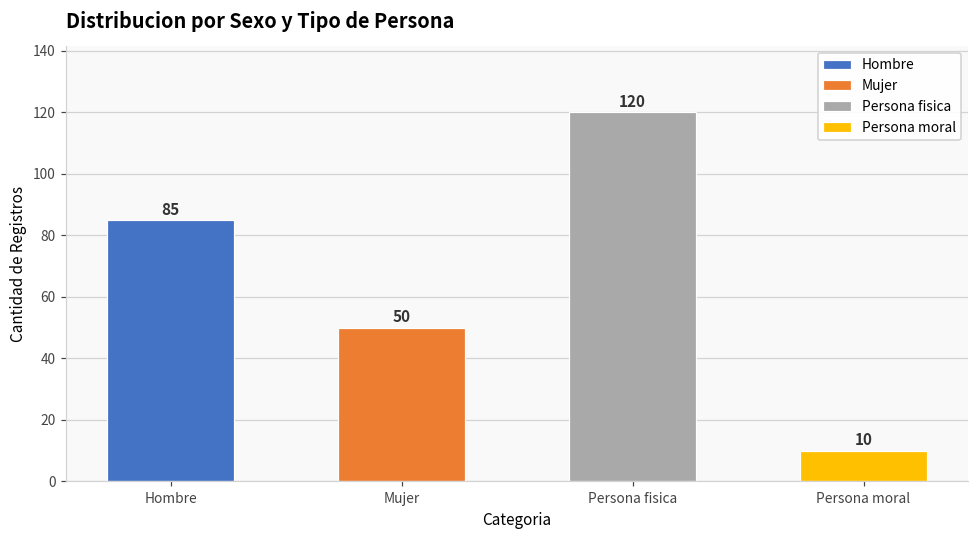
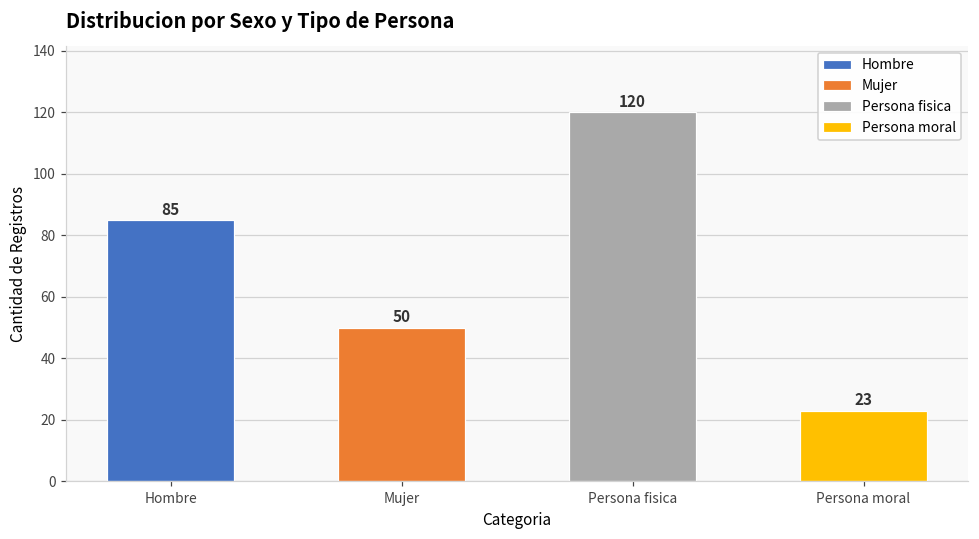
Persona moral: 10 -> 23
